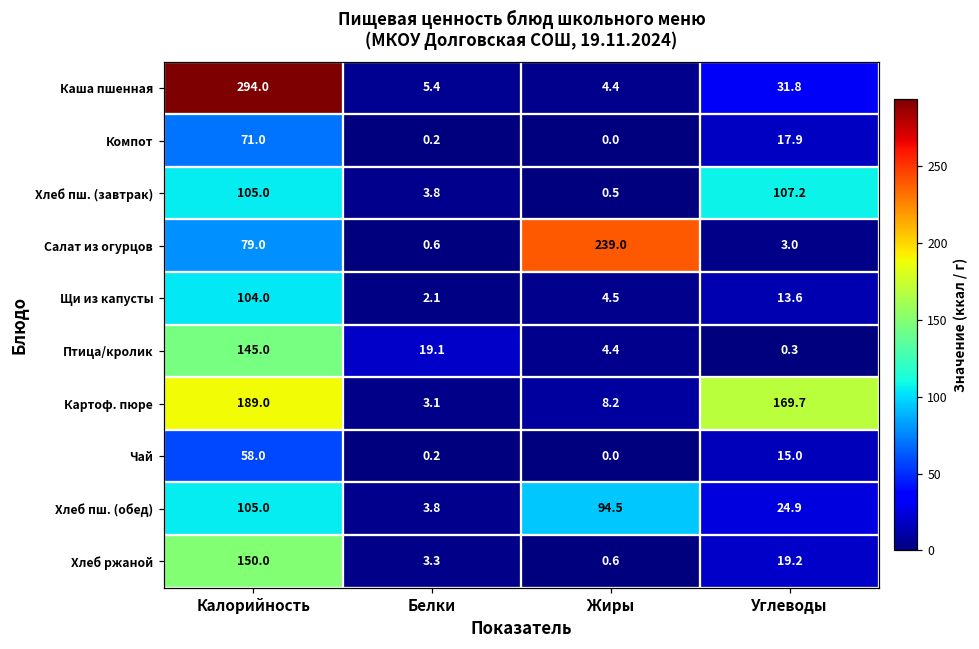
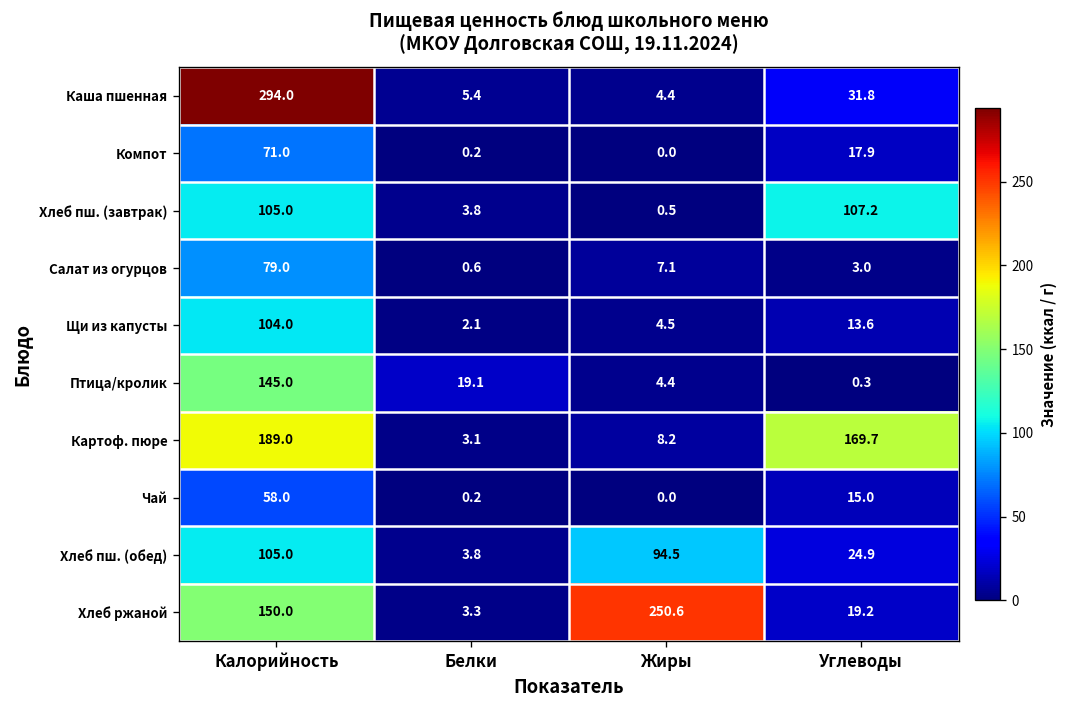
Салат из огурцов, Жиры: 239.0 -> 7.1
Хлеб ржаной, Жиры: 0.6 -> 250.6
